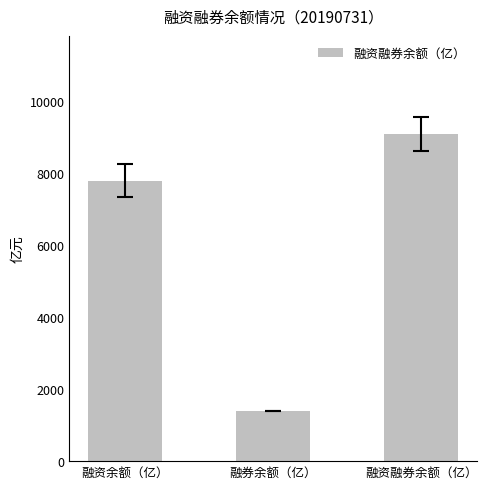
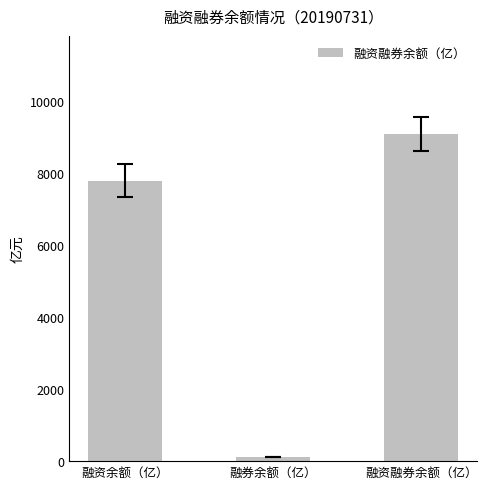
融资融券余额（亿）, 融券余额（亿）: 1400 -> 100
